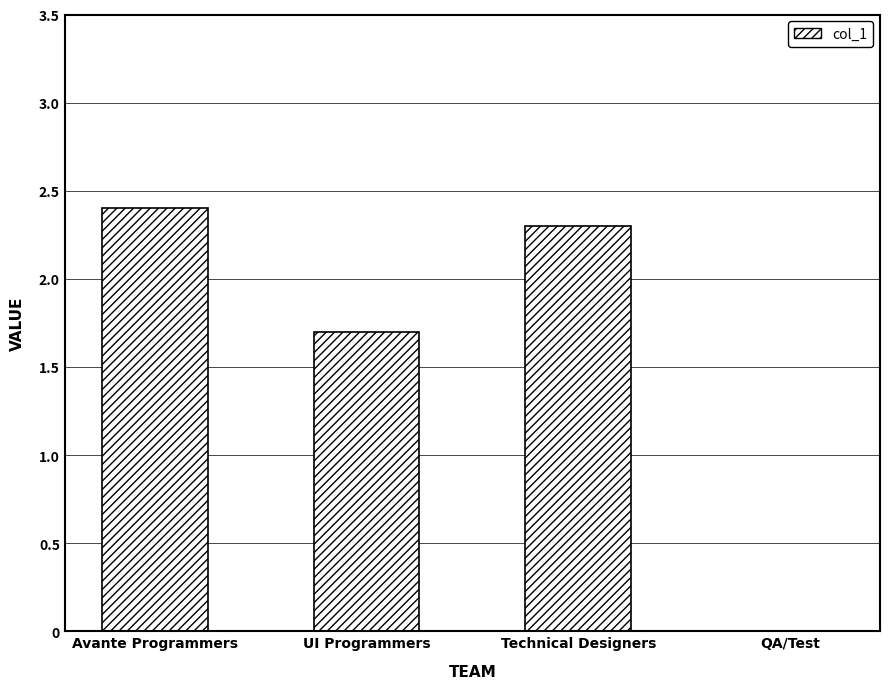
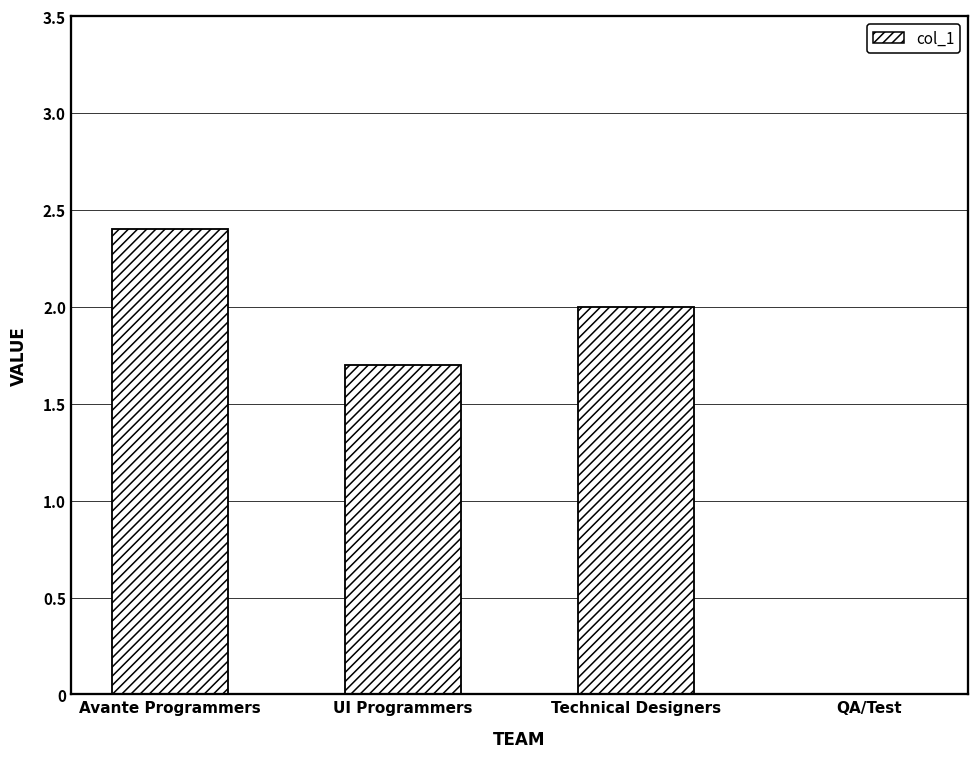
Technical Designers: 2.3 -> 2.0
